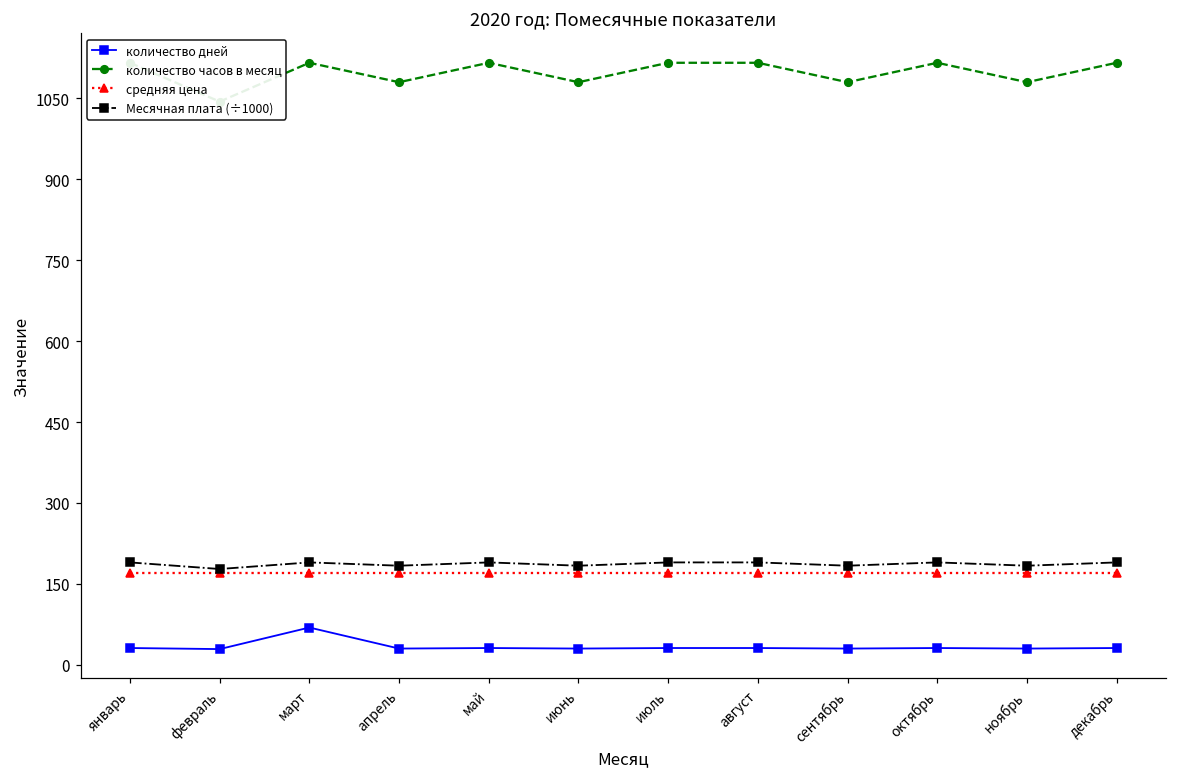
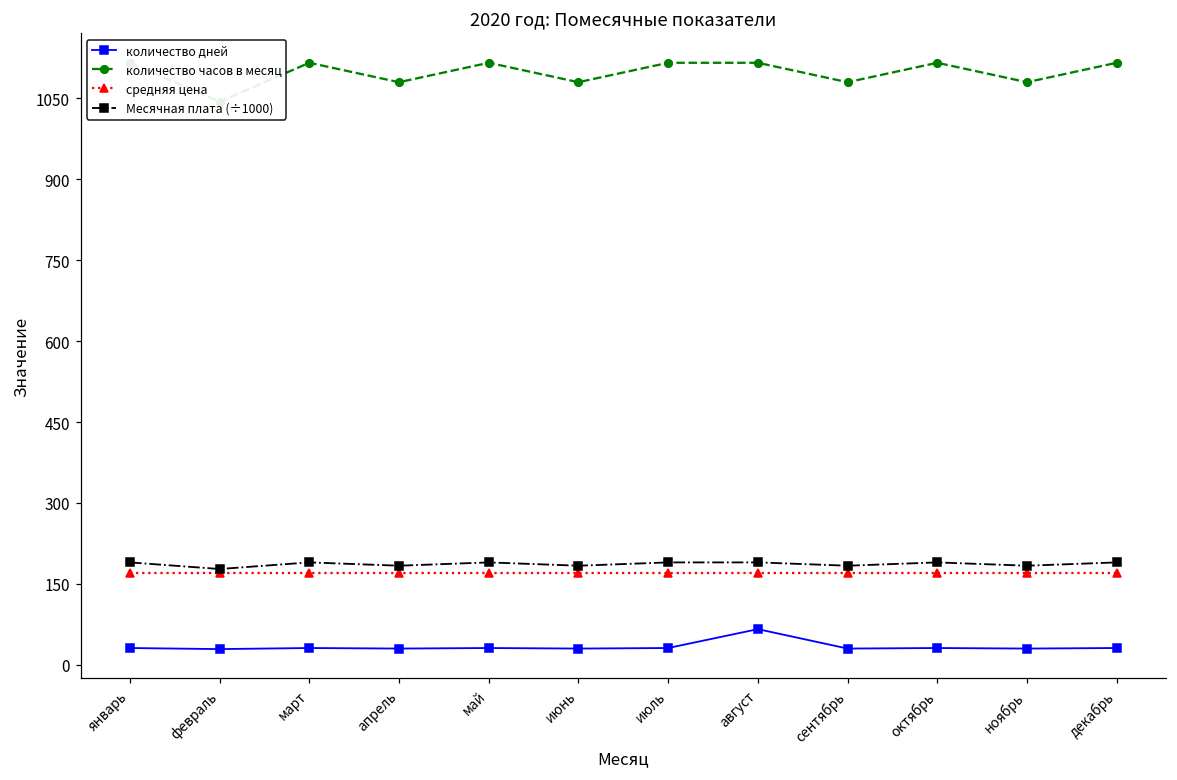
количество дней, март: 70 -> 30
количество дней, август: 30 -> 70
